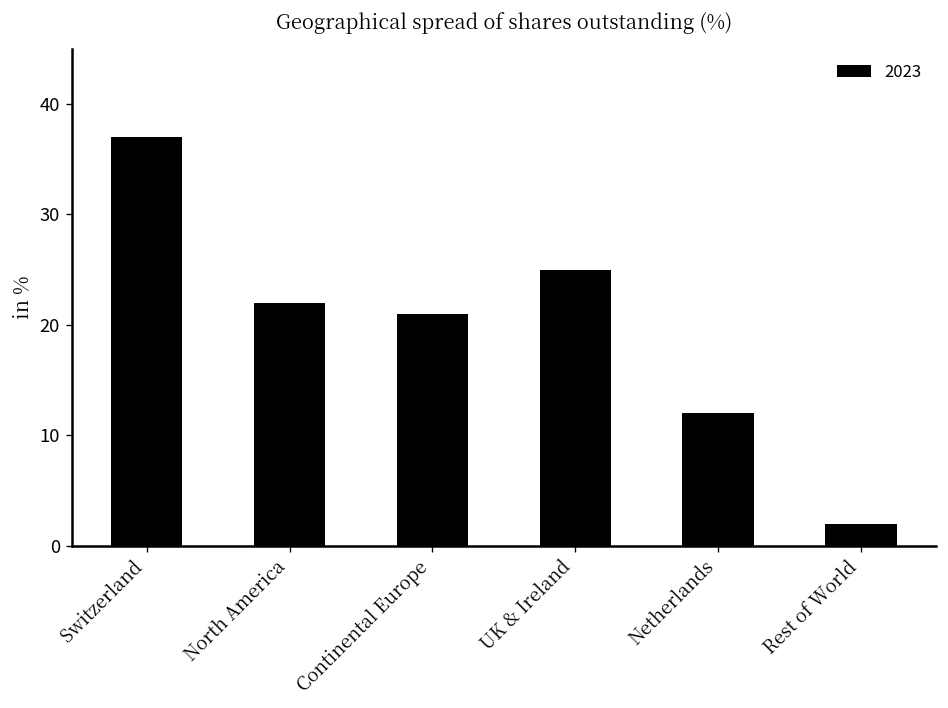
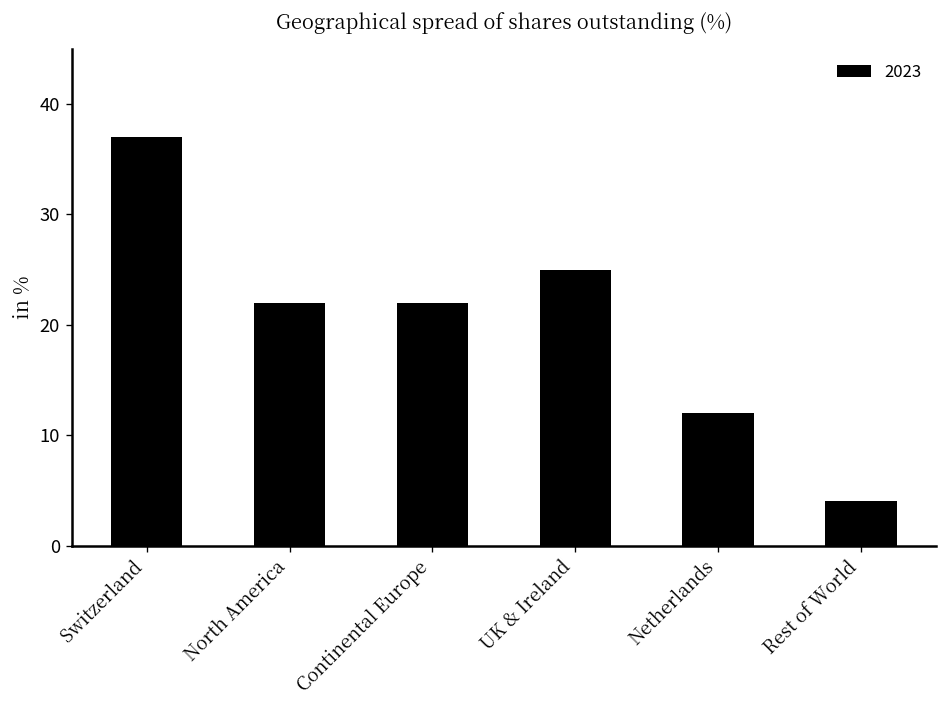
Continental Europe: 21 -> 22
Rest of World: 2 -> 4
